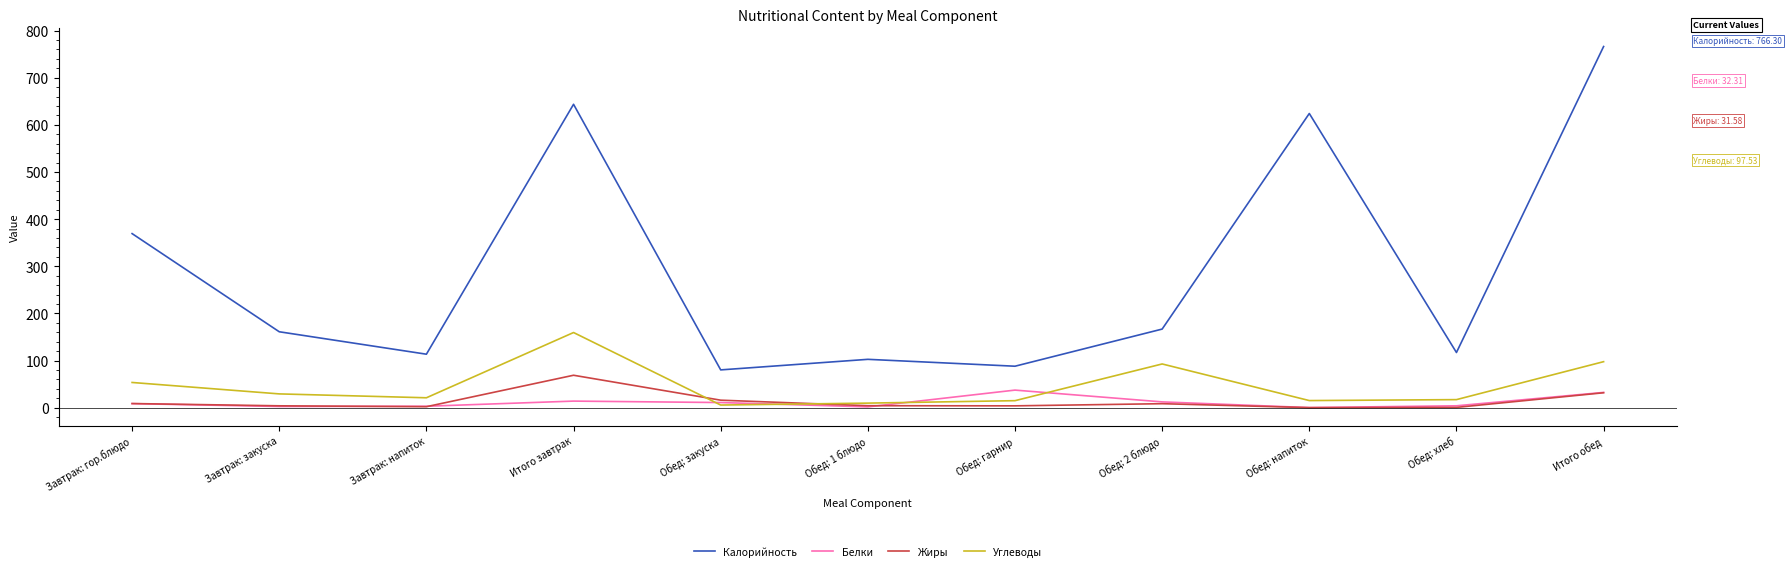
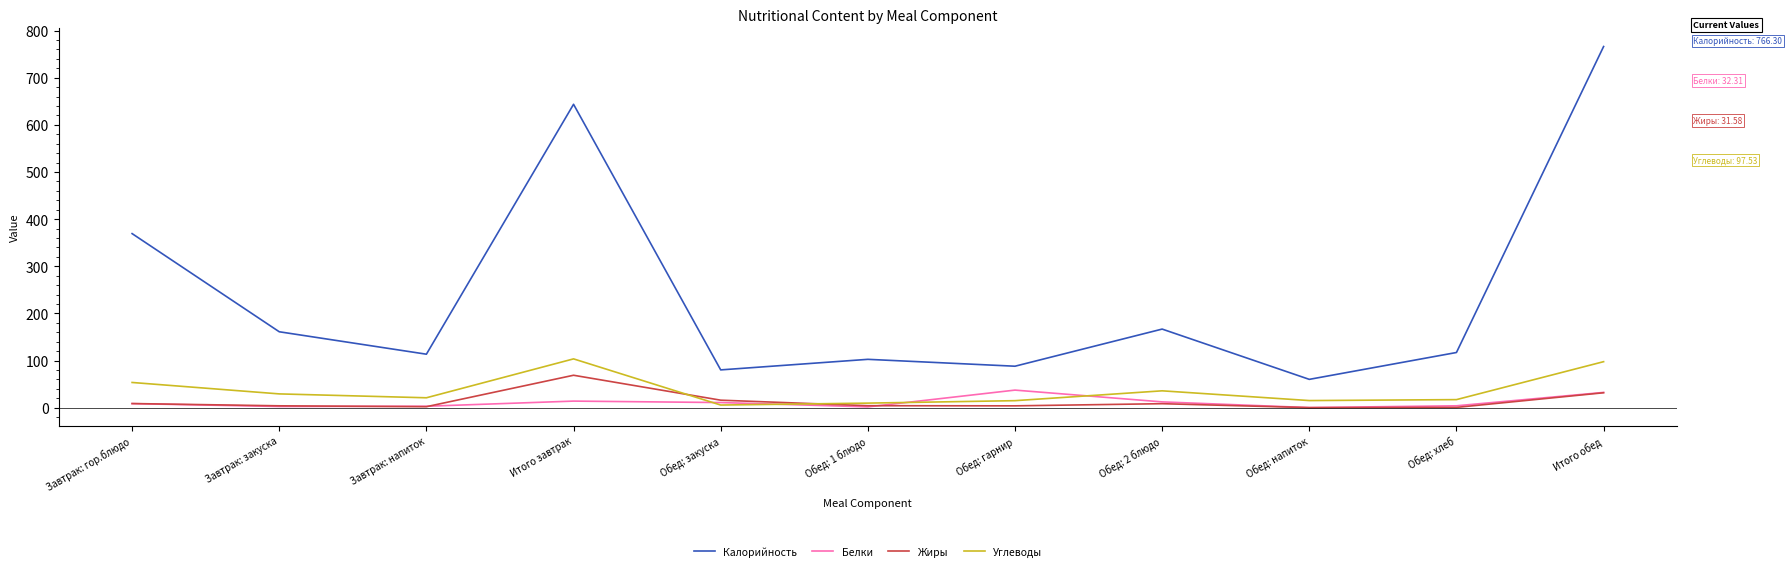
Углеводы, Итого завтрак: 160 -> 100
Углеводы, Обед: 2 блюдо: 90 -> 40
Калорийность, Обед: напиток: 620 -> 60
